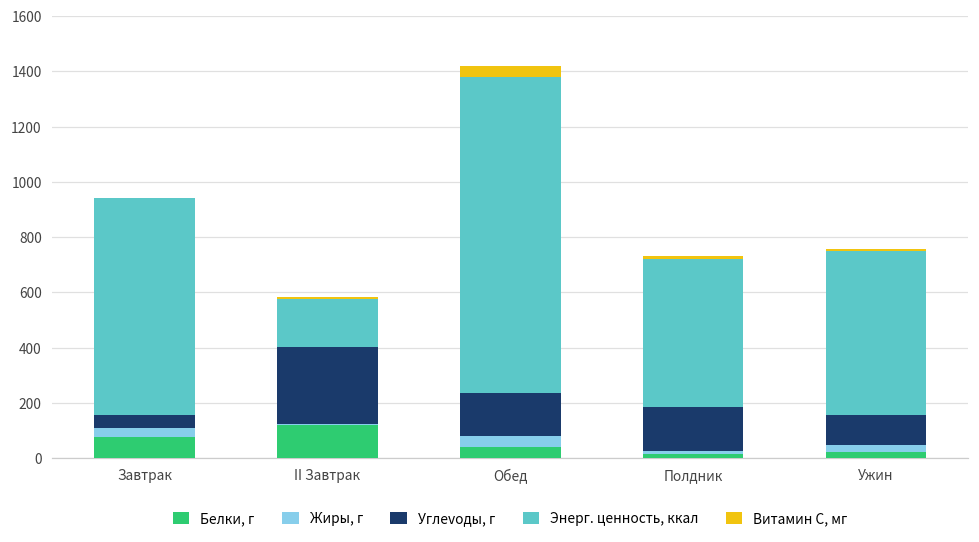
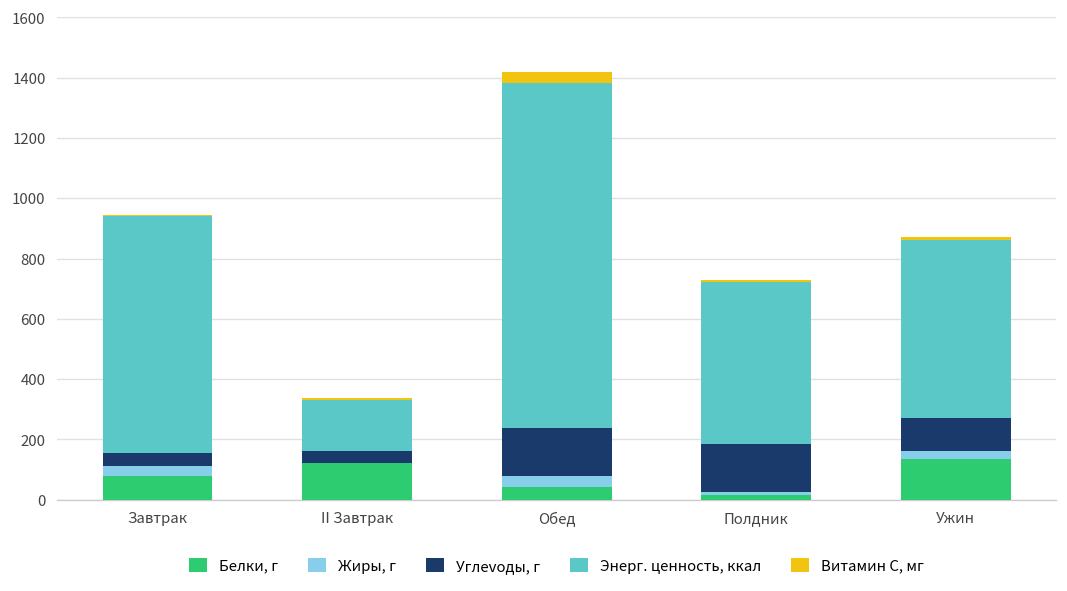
Углevoды, г, II Завтрак: 280 -> 40
Белки, г, Ужин: 20 -> 140
